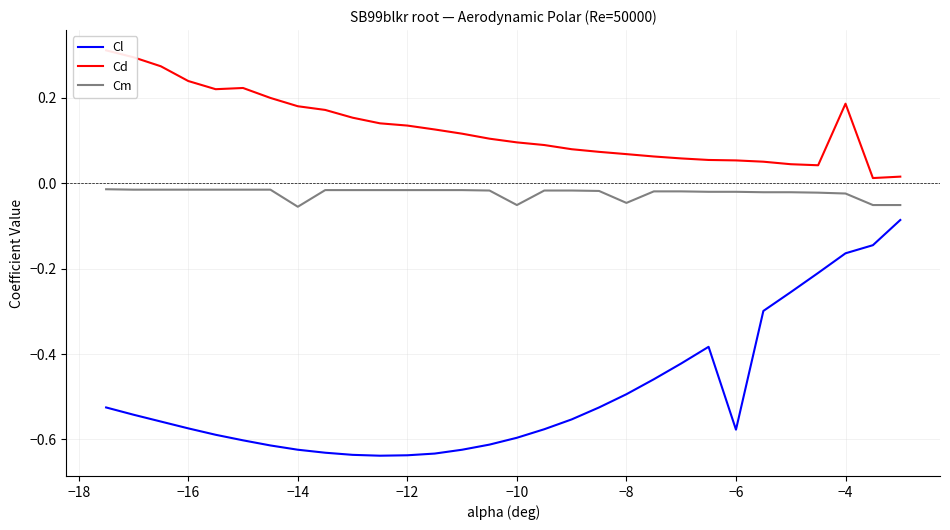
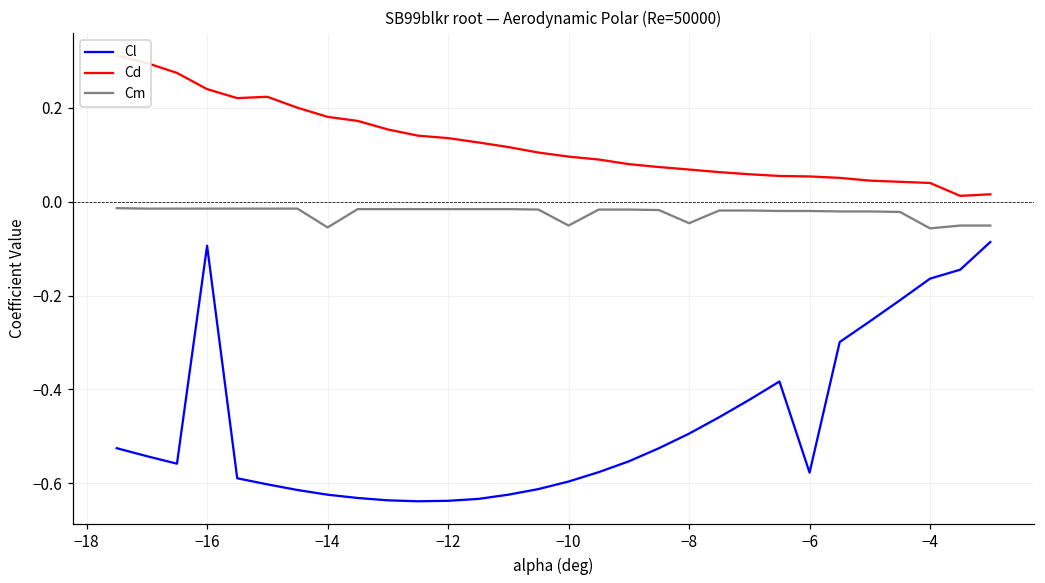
Cl, −16: -0.57 -> -0.09
Cd, −4: 0.19 -> 0.04
Cm, −4: -0.02 -> -0.06
